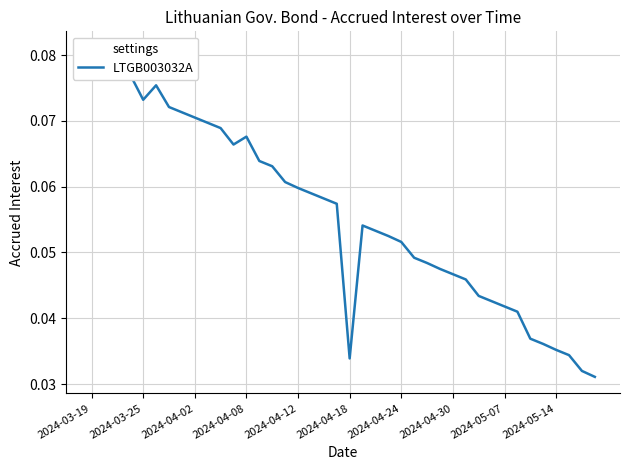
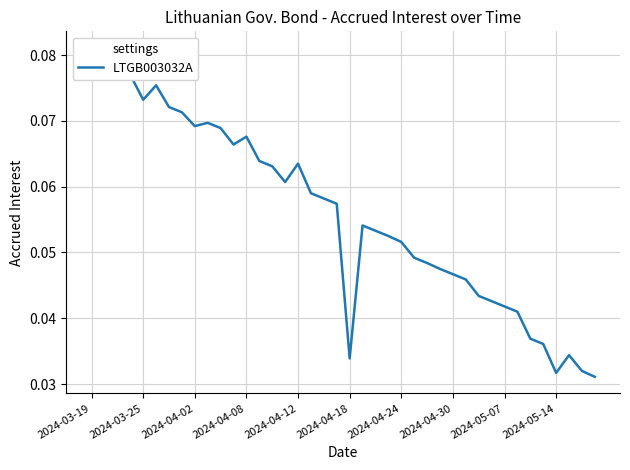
2024-04-02: 0.071 -> 0.069
2024-04-12: 0.060 -> 0.064
2024-05-14: 0.035 -> 0.032
